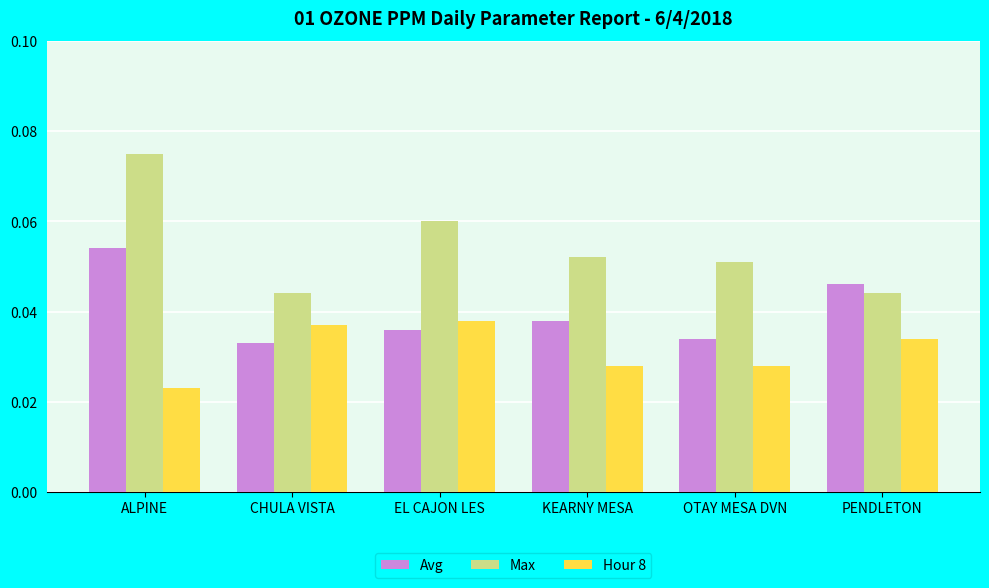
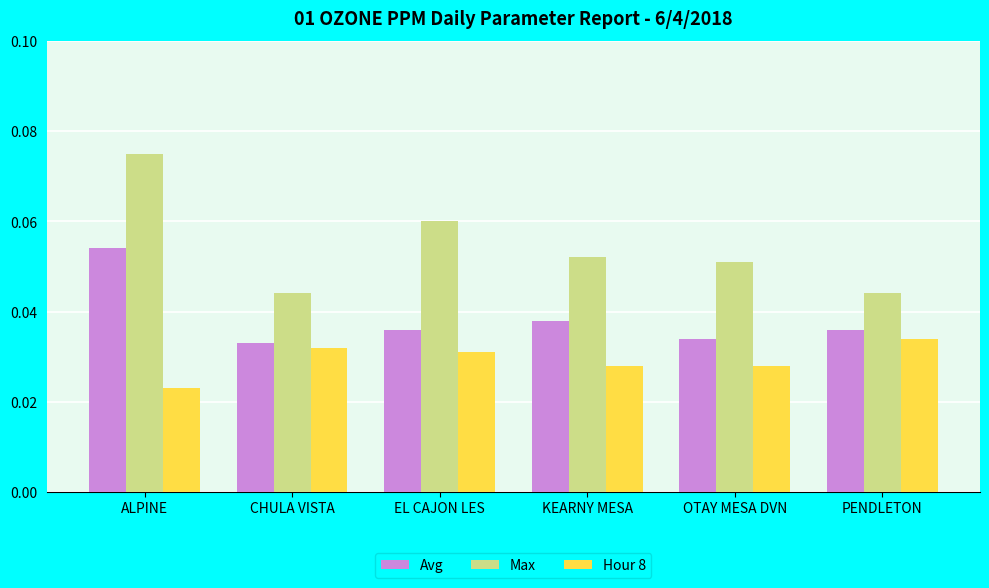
Hour 8, CHULA VISTA: 0.037 -> 0.032
Hour 8, EL CAJON LES: 0.038 -> 0.031
Avg, PENDLETON: 0.046 -> 0.036
